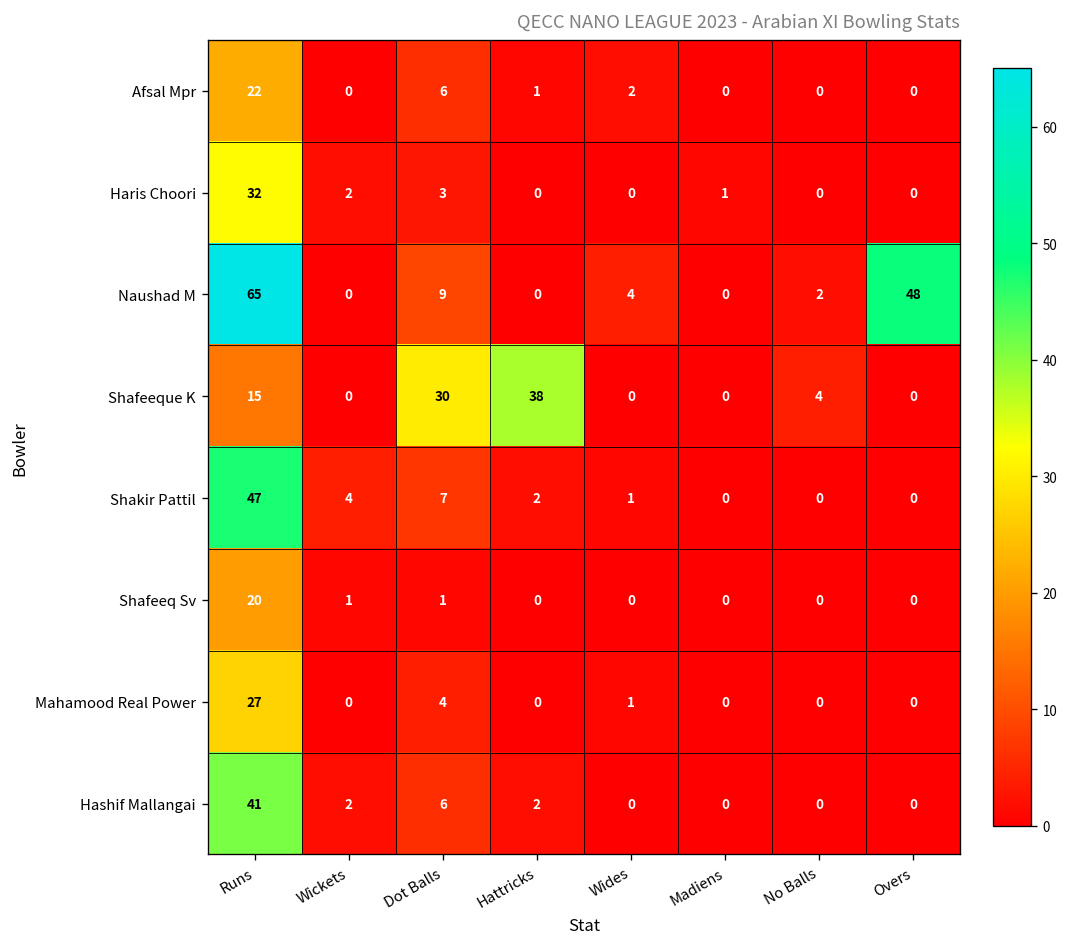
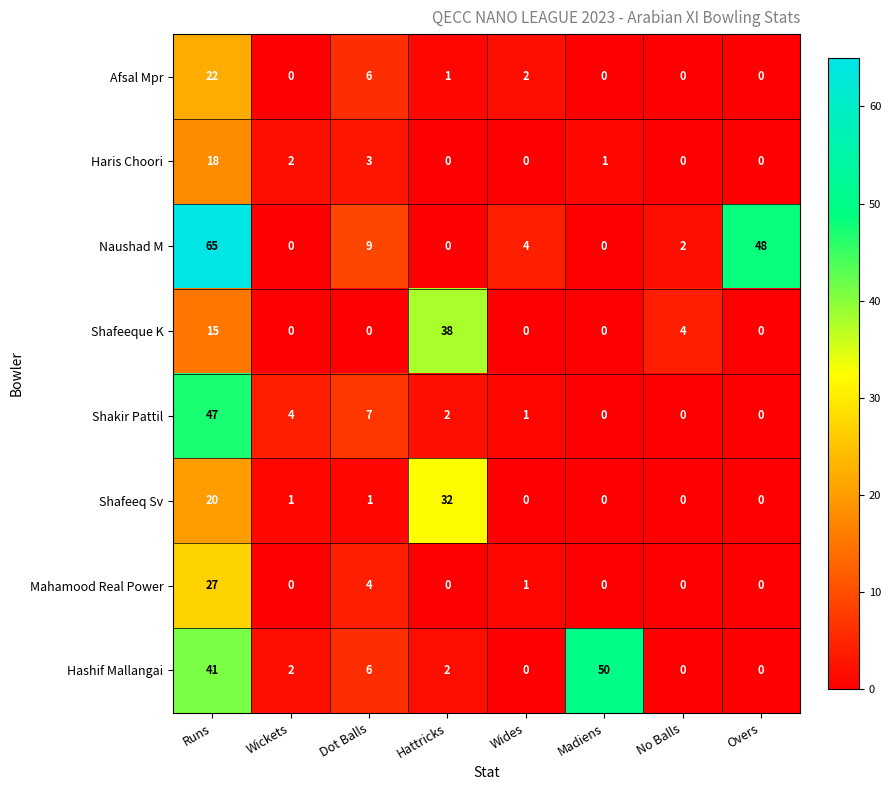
Haris Choori, Runs: 32 -> 18
Shafeeque K, Dot Balls: 30 -> 0
Shafeeq Sv, Hattricks: 0 -> 32
Hashif Mallangai, Madiens: 0 -> 50
